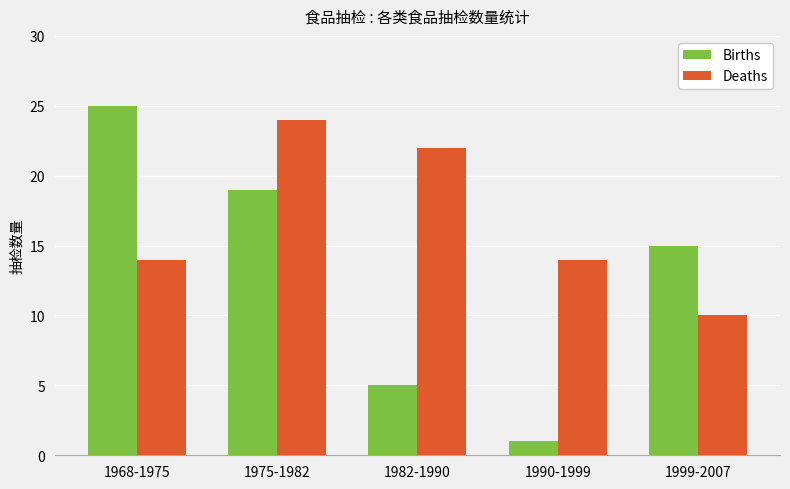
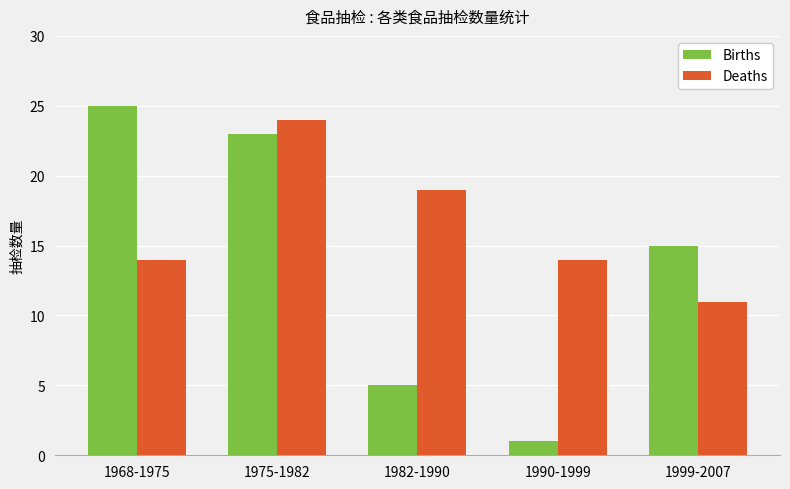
Births, 1975-1982: 19 -> 23
Deaths, 1982-1990: 22 -> 19
Deaths, 1999-2007: 10 -> 11
